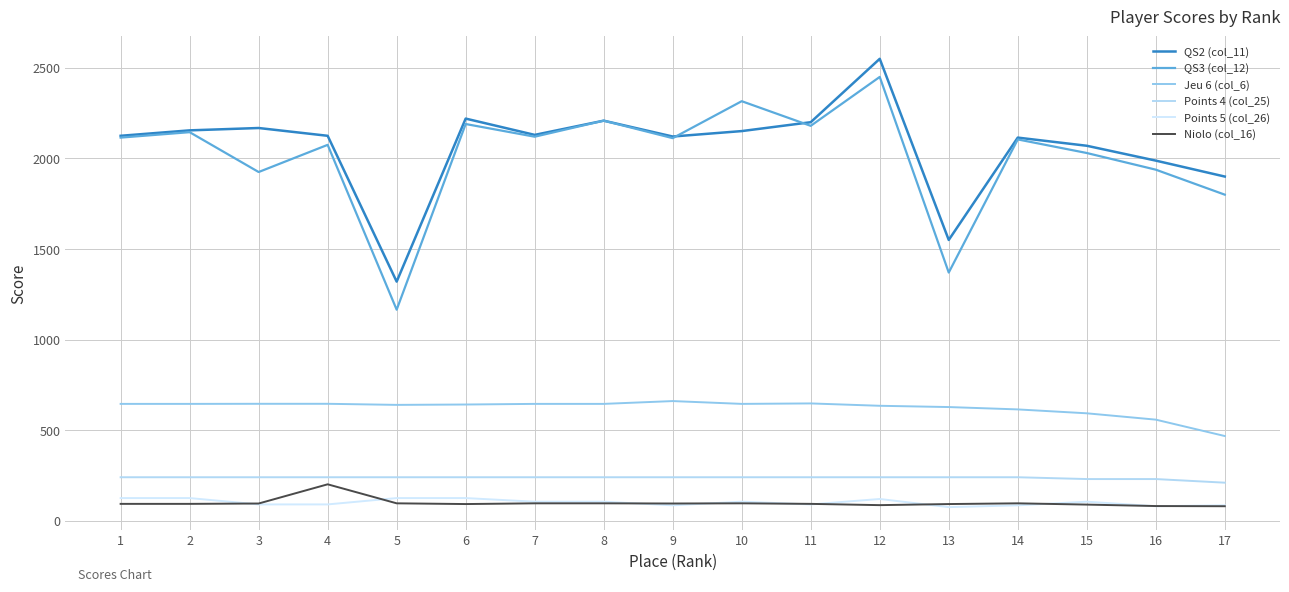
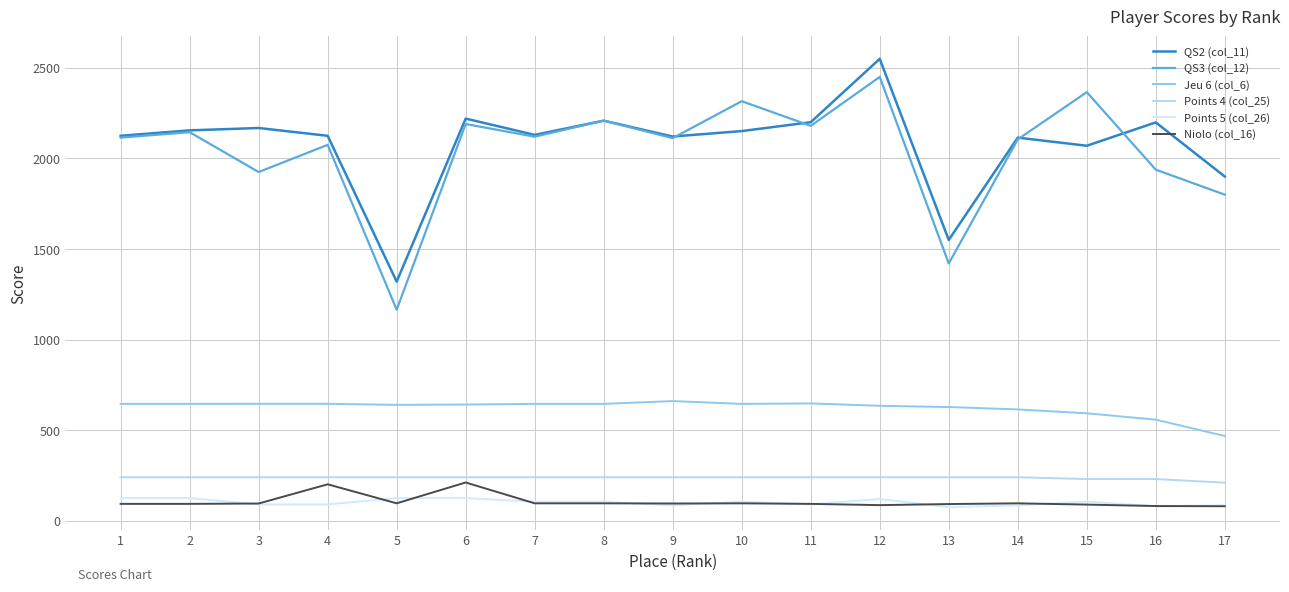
Niolo (col_16), 6: 90 -> 210
QS3 (col_12), 13: 1370 -> 1420
QS3 (col_12), 15: 2030 -> 2370
QS2 (col_11), 16: 1990 -> 2200
